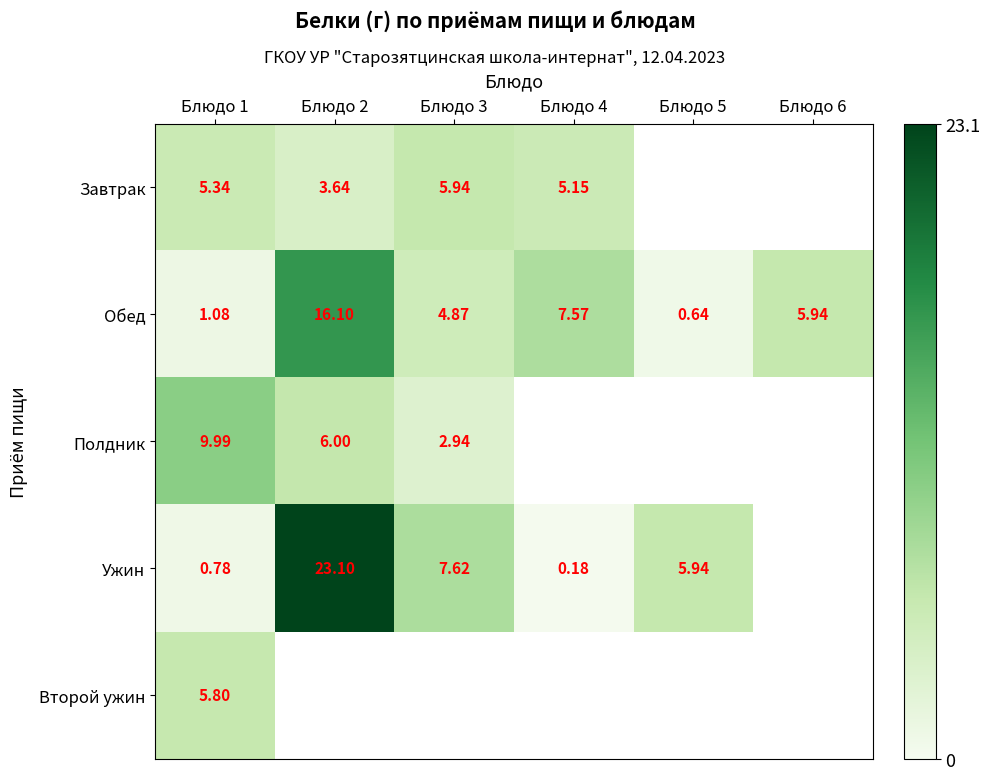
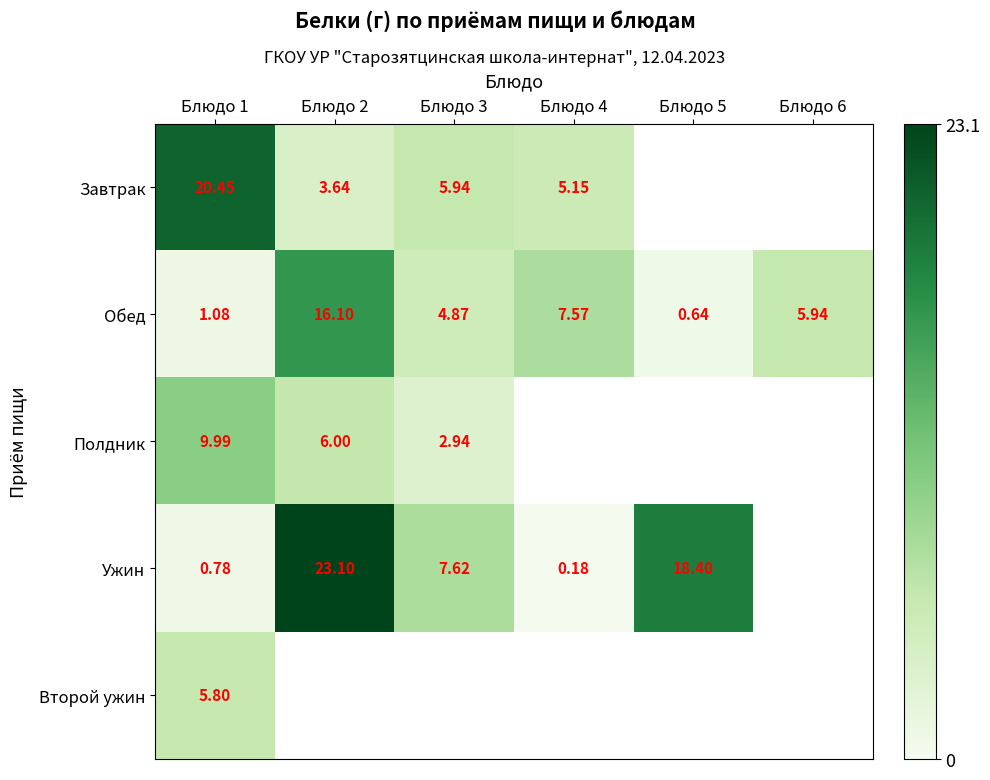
Завтрак, Блюдо 1: 5.34 -> 20.45
Ужин, Блюдо 5: 5.94 -> 18.40
